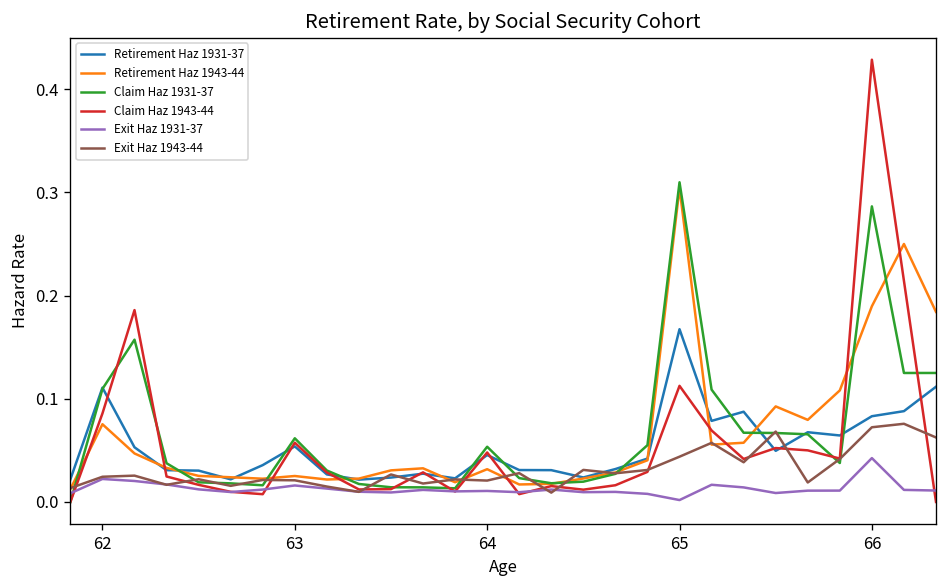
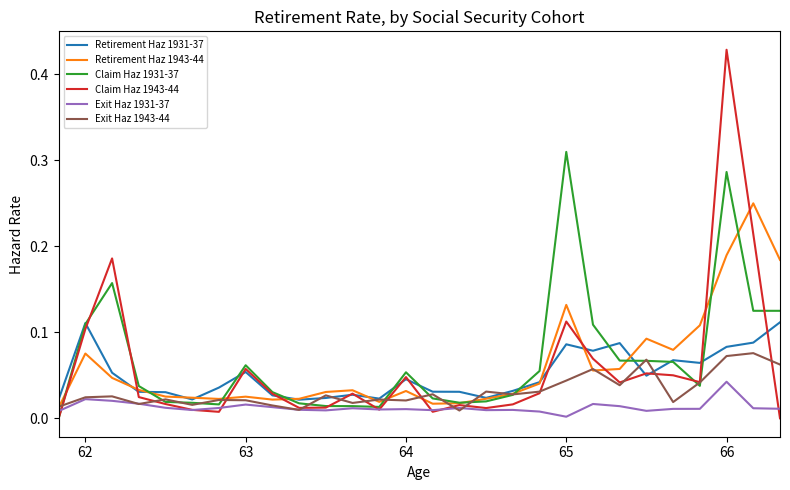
Claim Haz 1943-44, 62: 0.09 -> 0.10
Retirement Haz 1931-37, 65: 0.17 -> 0.09
Retirement Haz 1943-44, 65: 0.30 -> 0.13
